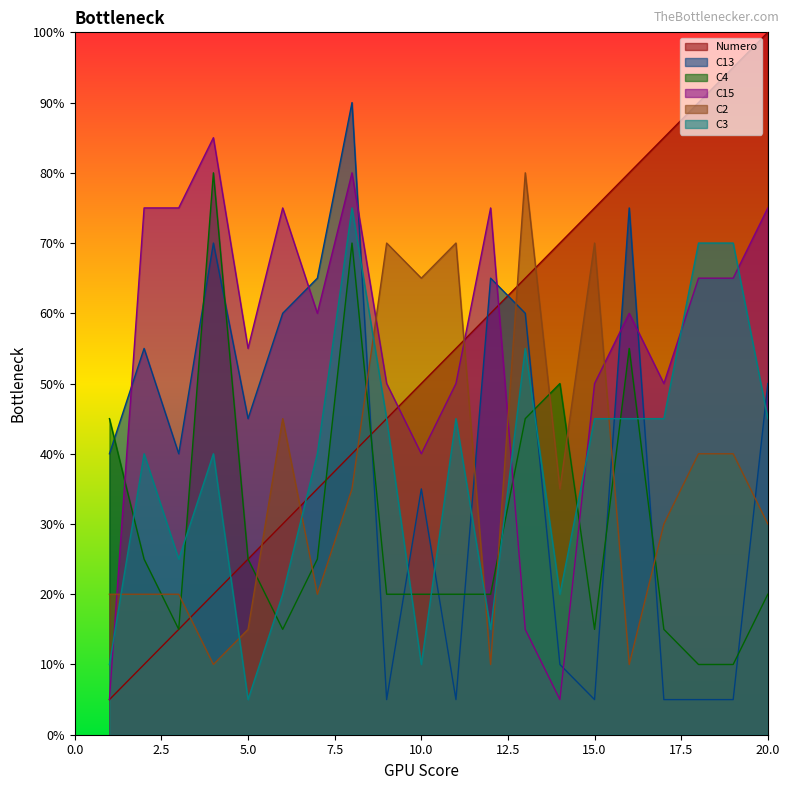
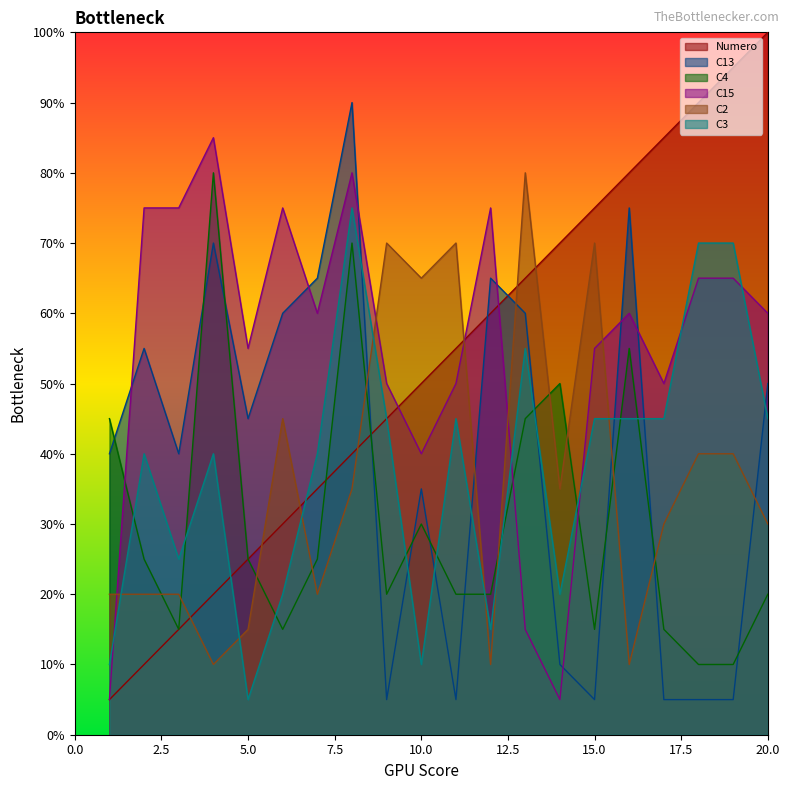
C4, 10.0: 20% -> 30%
C15, 15.0: 50% -> 55%
C15, 20.0: 75% -> 60%
